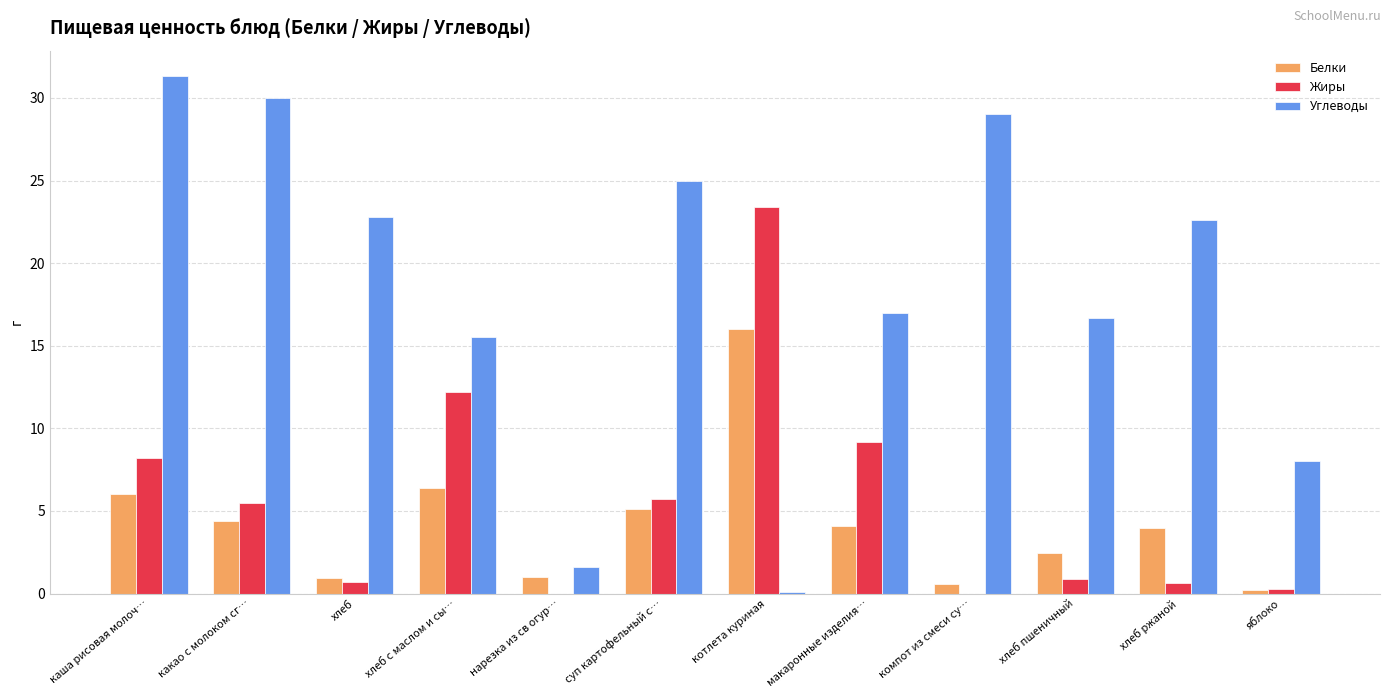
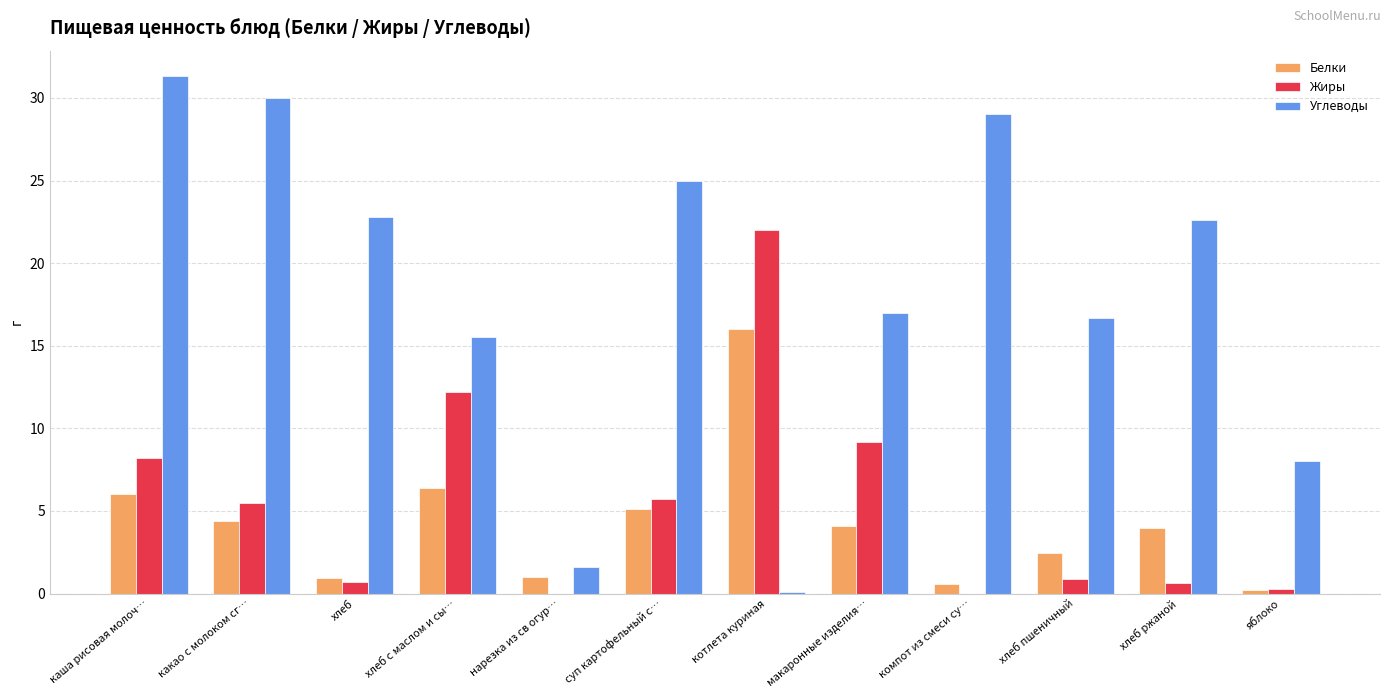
Жиры, котлета куриная: 23.4 -> 22.0
